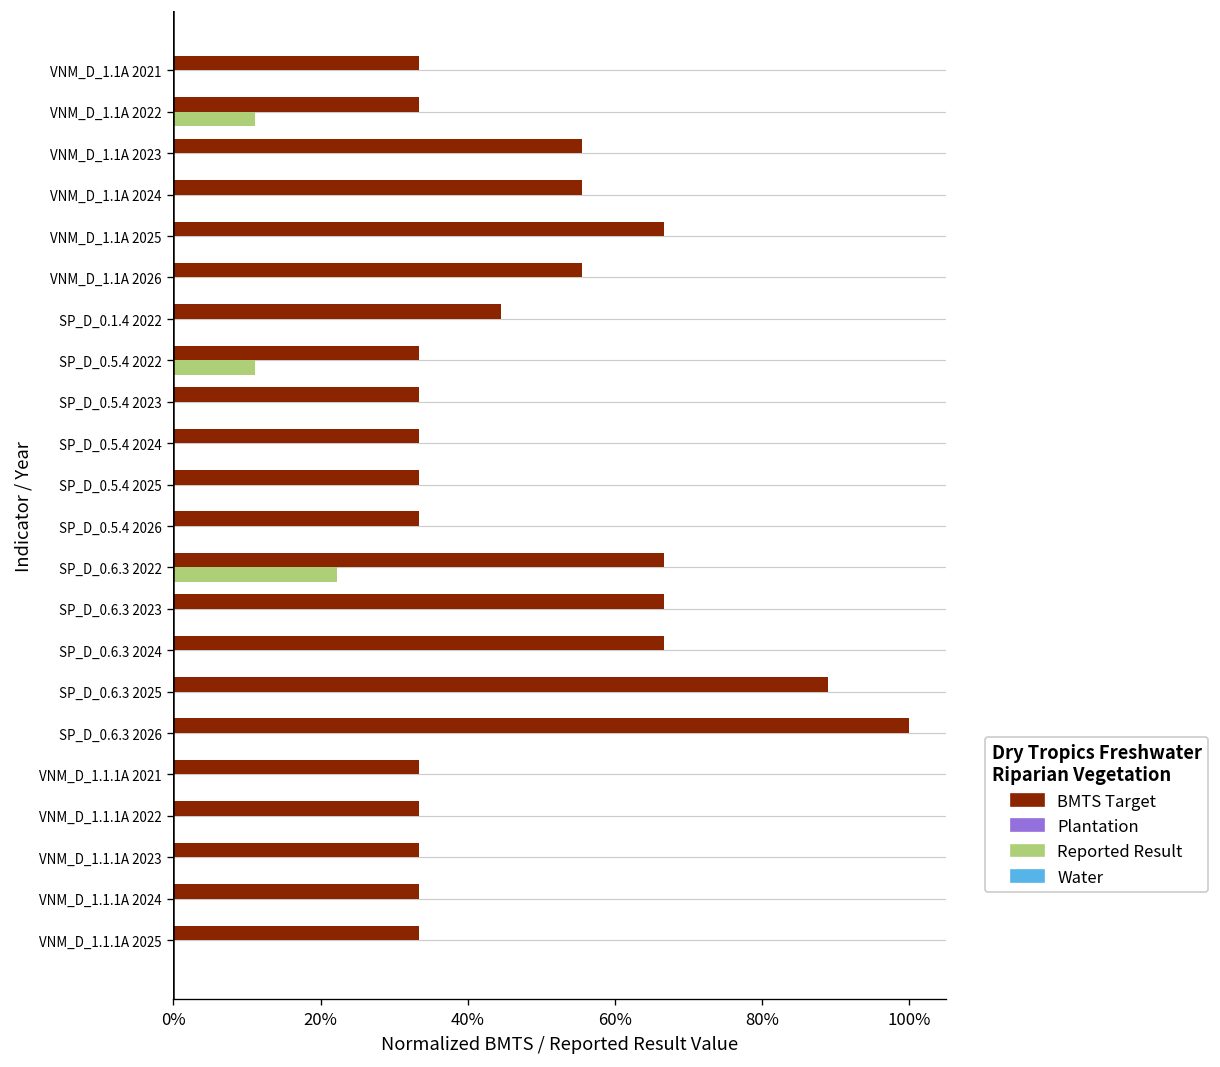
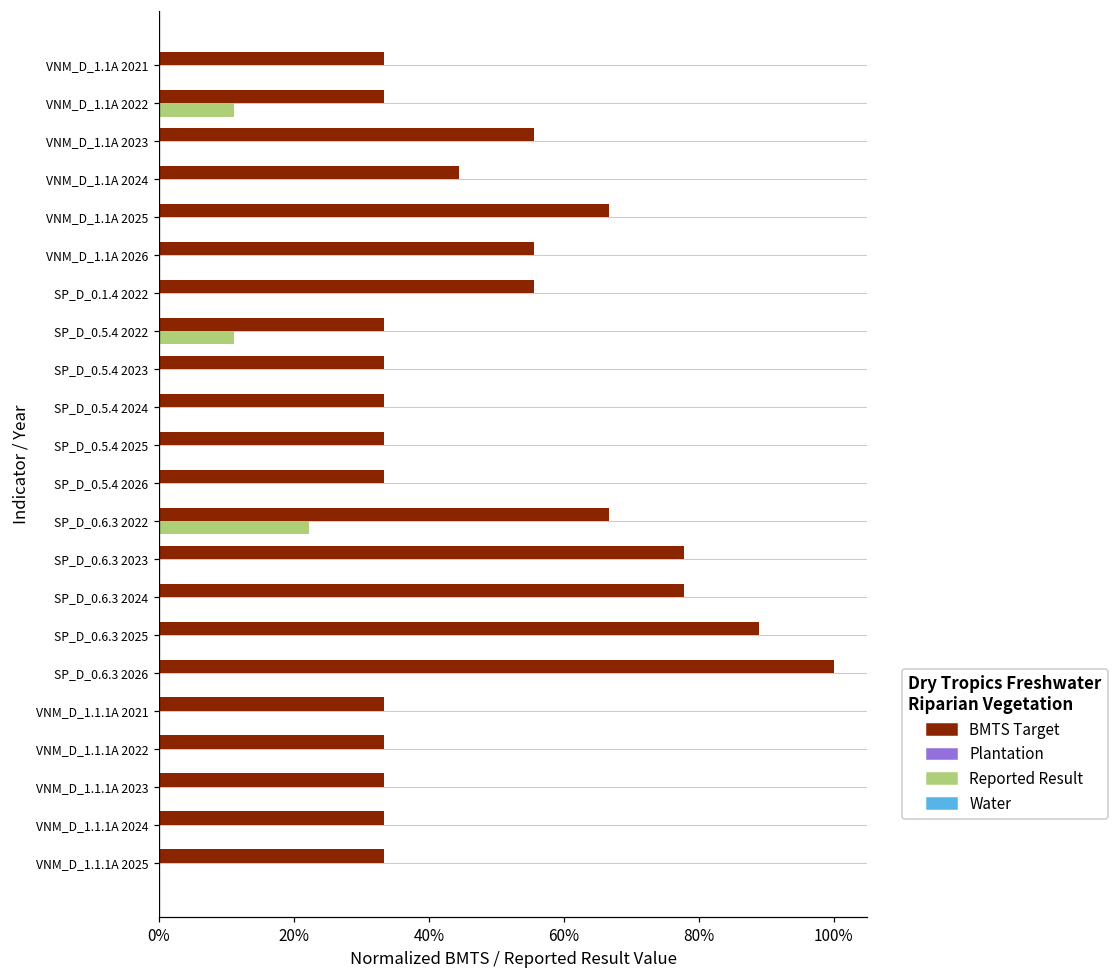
BMTS Target, VNM_D_1.1A 2024: 56% -> 44%
BMTS Target, SP_D_0.1.4 2022: 44% -> 56%
BMTS Target, SP_D_0.6.3 2023: 67% -> 78%
BMTS Target, SP_D_0.6.3 2024: 67% -> 78%
